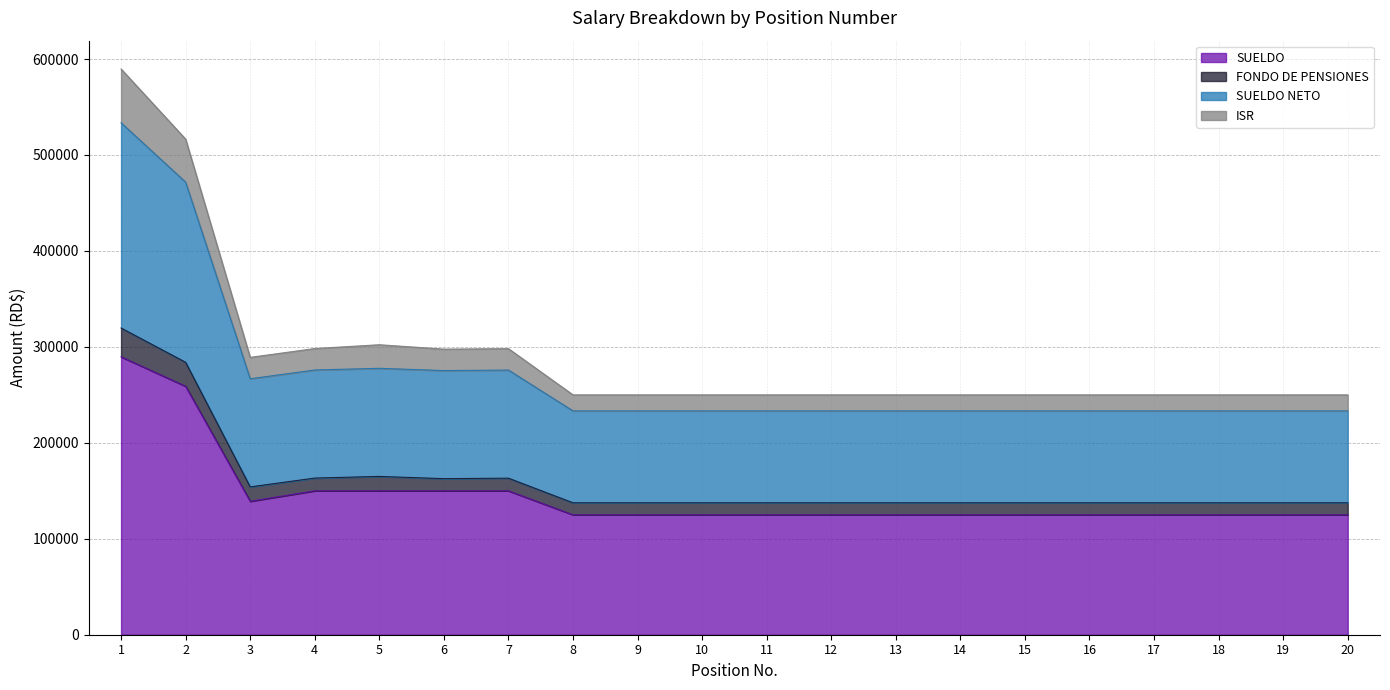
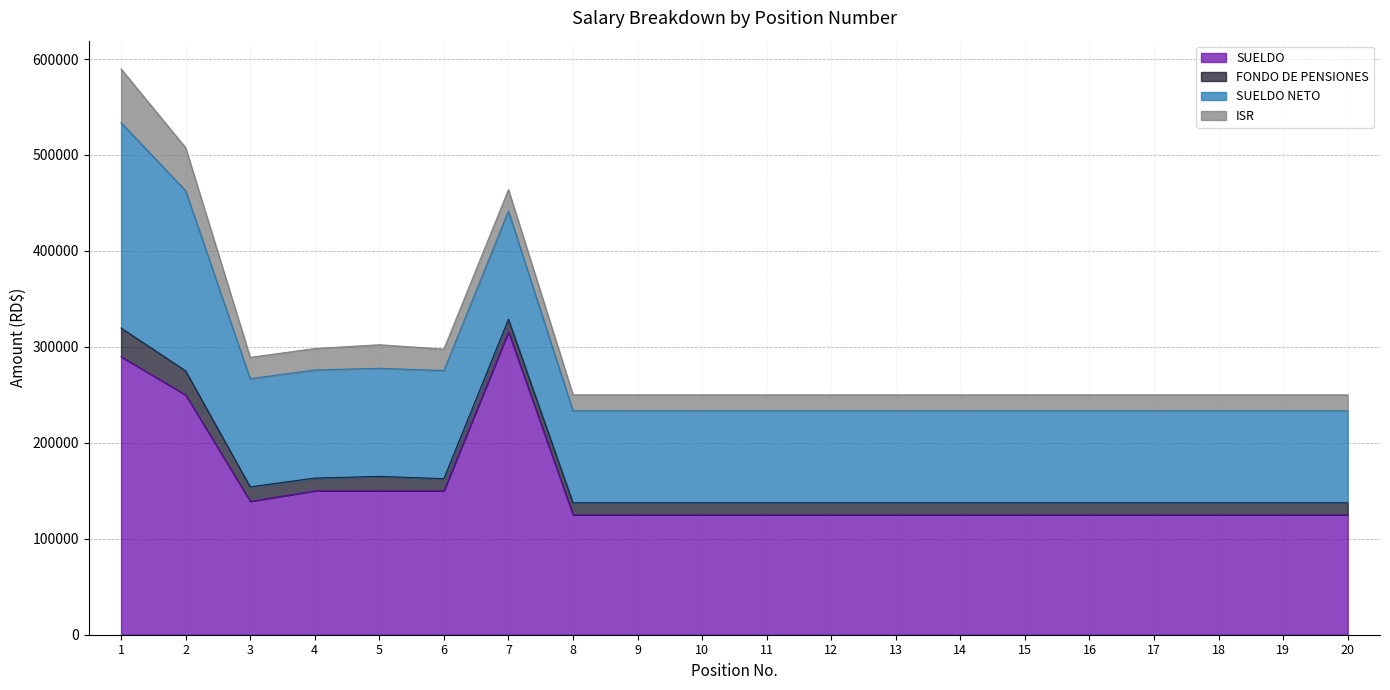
SUELDO, 2: 260000 -> 250000
SUELDO, 7: 150000 -> 320000
